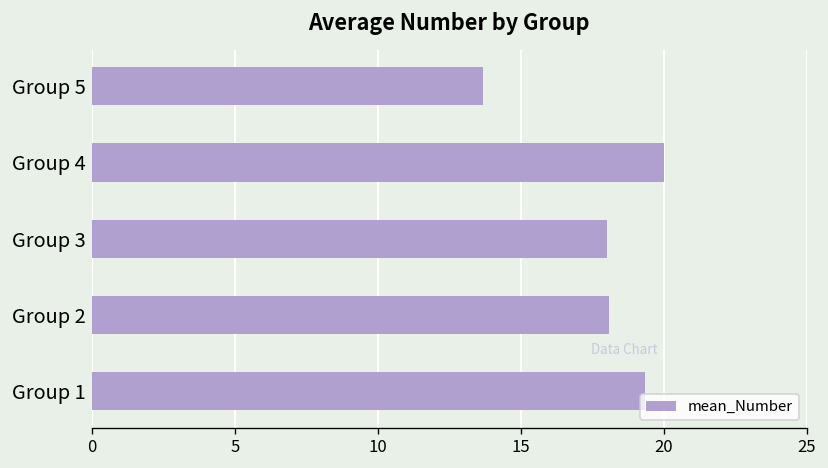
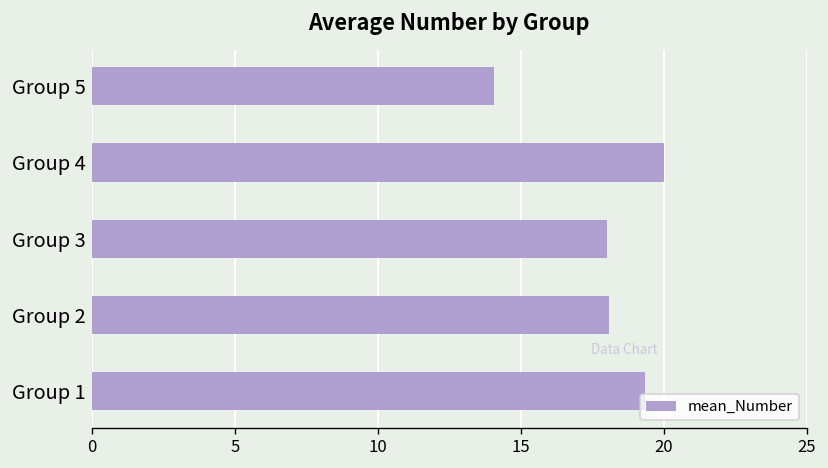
Group 5: 13.7 -> 14.1
